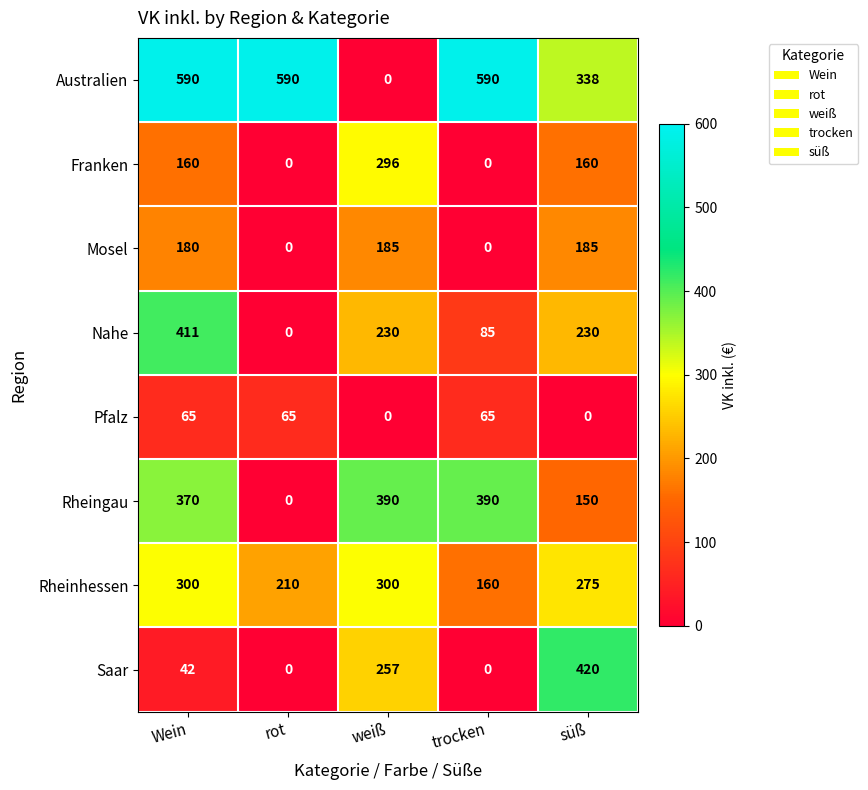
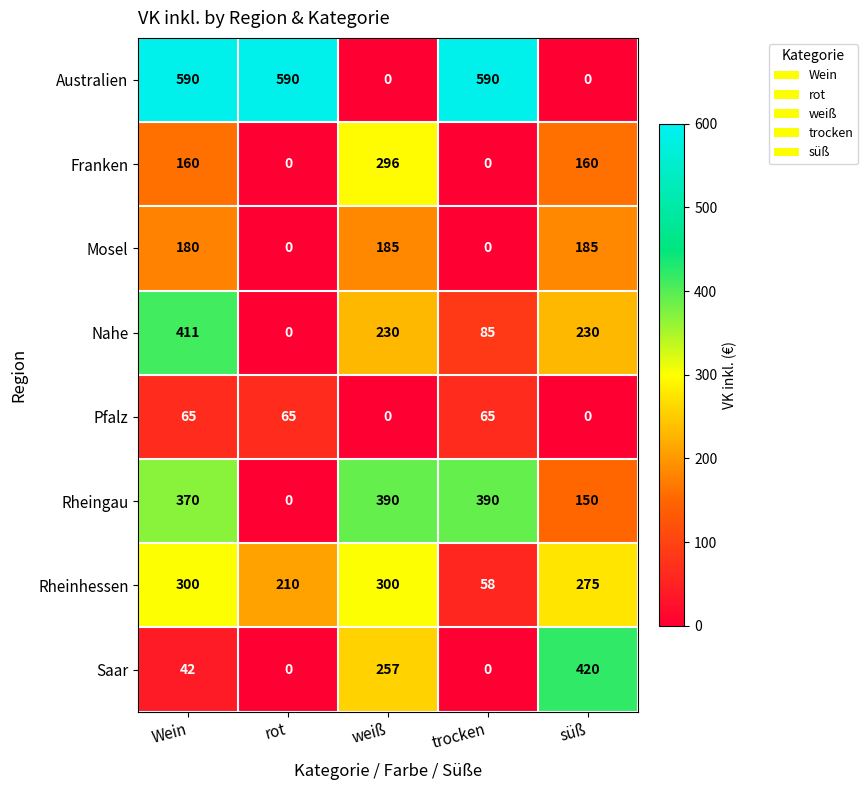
Australien, süß: 338 -> 0
Rheinhessen, trocken: 160 -> 58
